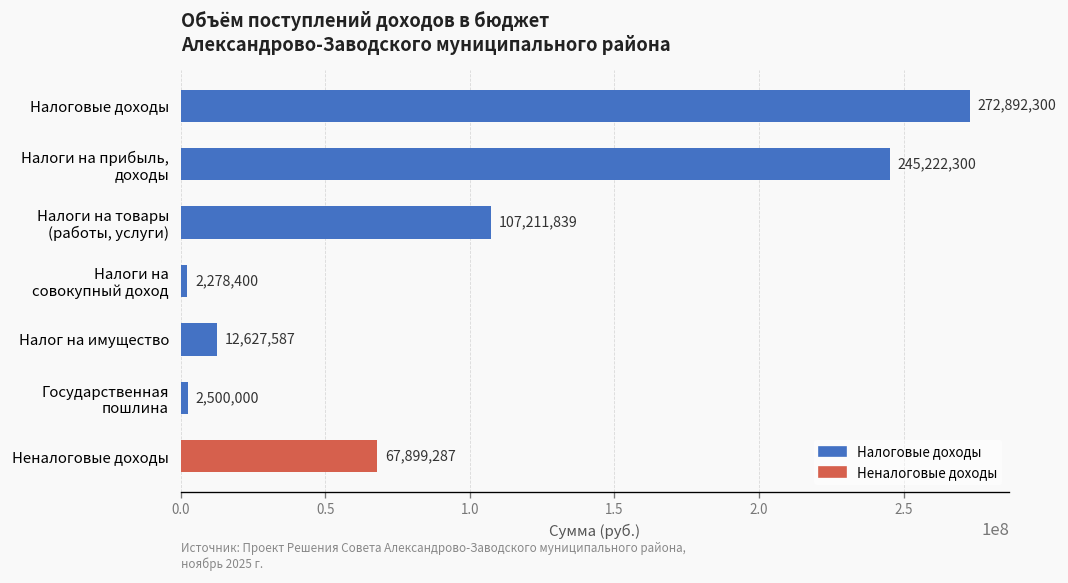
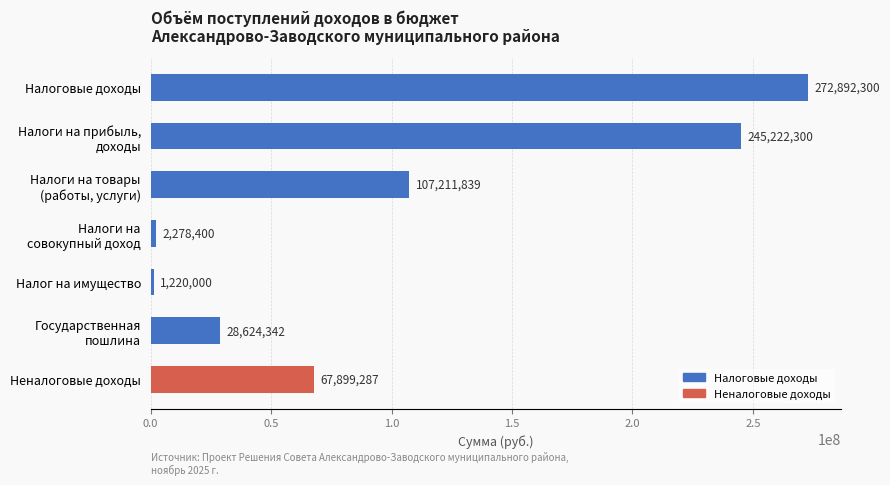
Налог на имущество: 12,627,587 -> 1,220,000
Государственная пошлина: 2,500,000 -> 28,624,342
